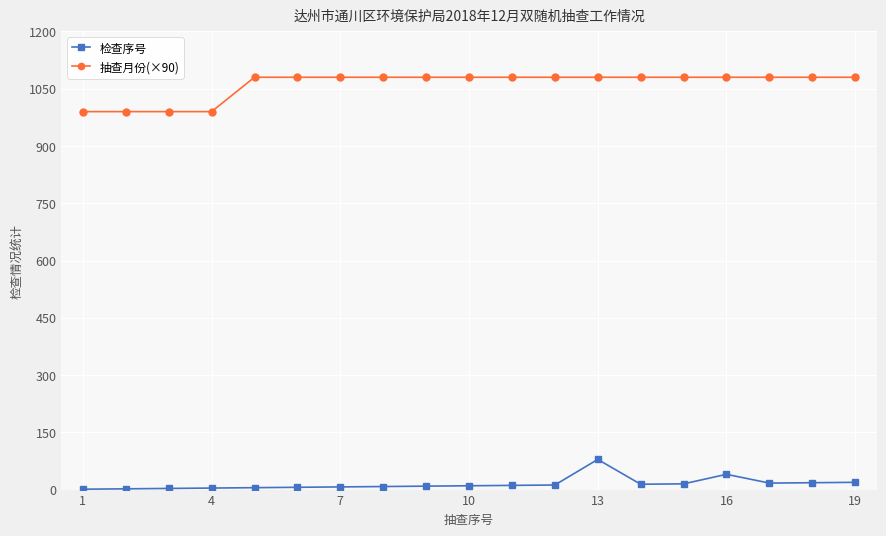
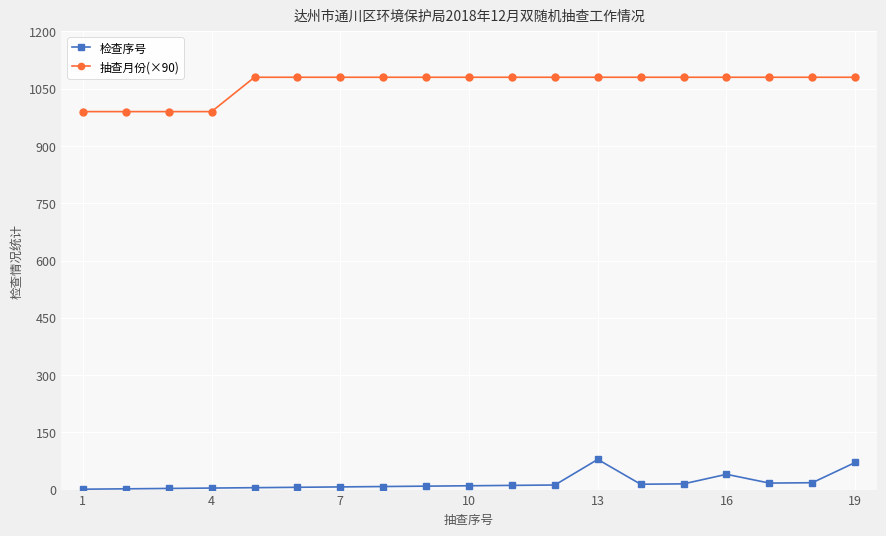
检查序号, 19: 20 -> 70
